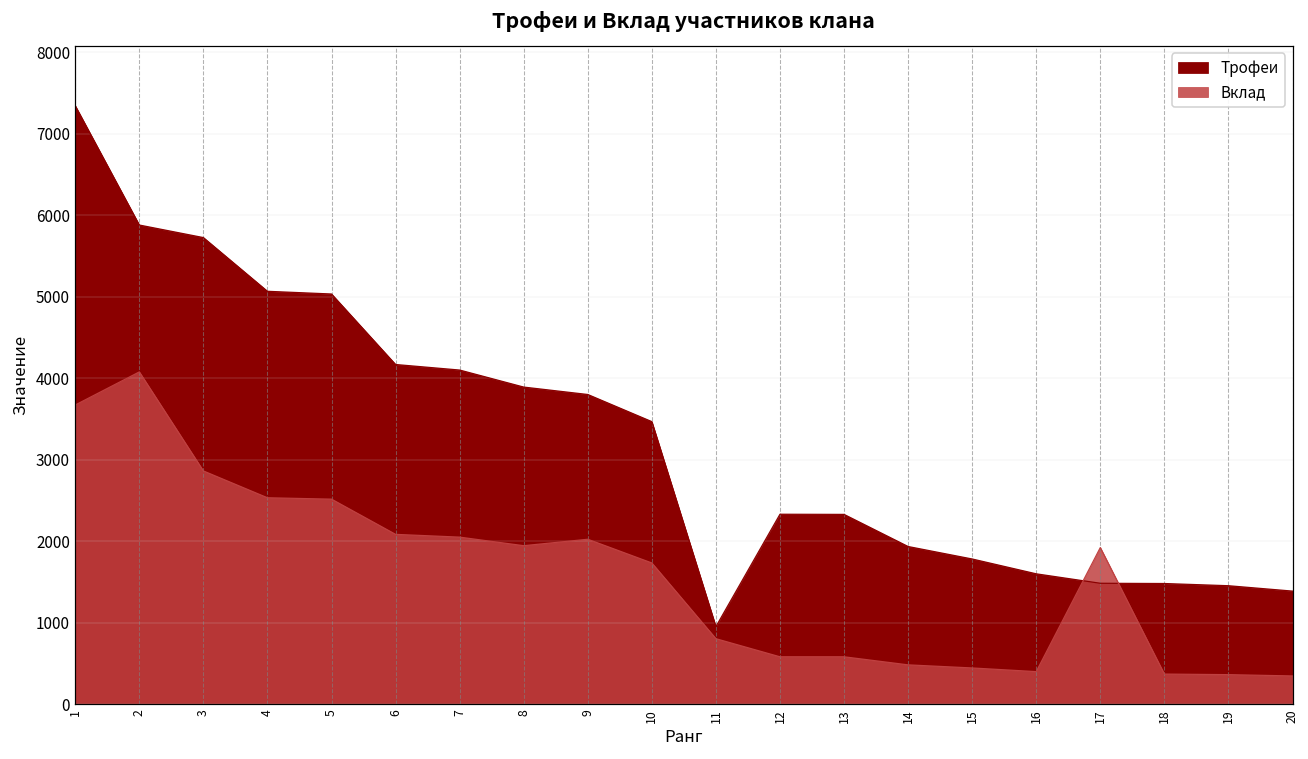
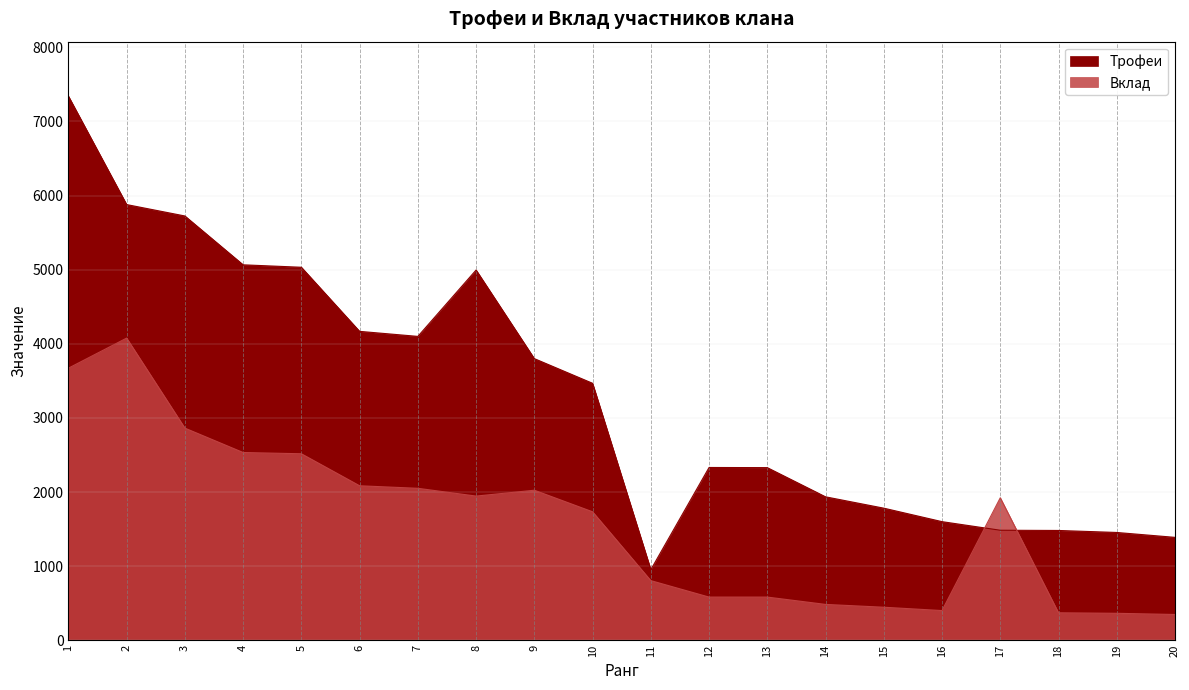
Трофеи, 8: 3900 -> 5000
